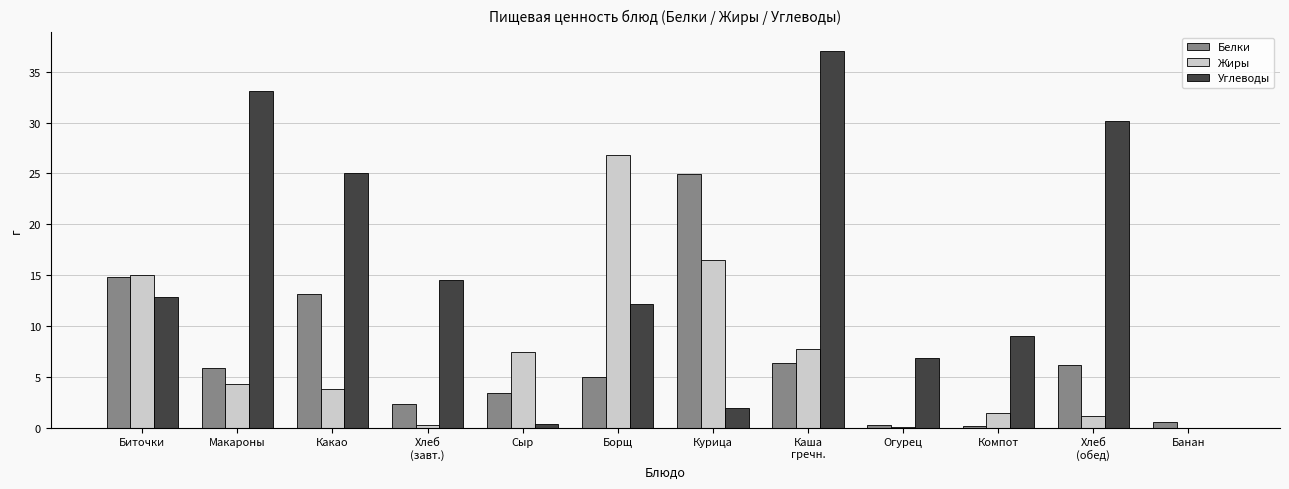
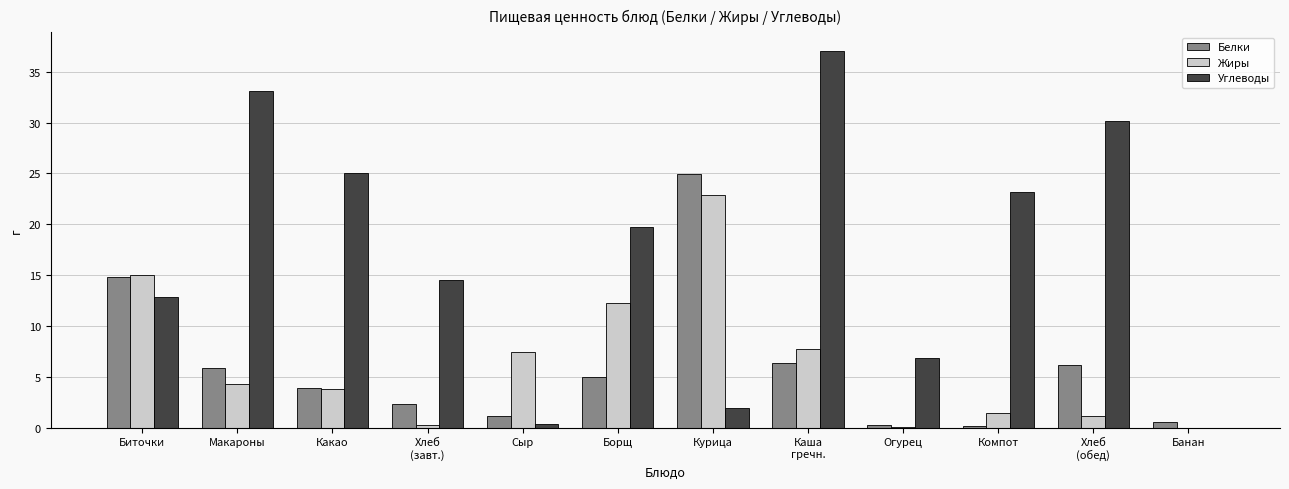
Белки, Какао: 13.2 -> 3.9
Белки, Сыр: 3.5 -> 1.1
Жиры, Борщ: 26.8 -> 12.3
Углеводы, Борщ: 12.1 -> 19.7
Жиры, Курица: 16.5 -> 22.9
Углеводы, Компот: 9.0 -> 23.2
